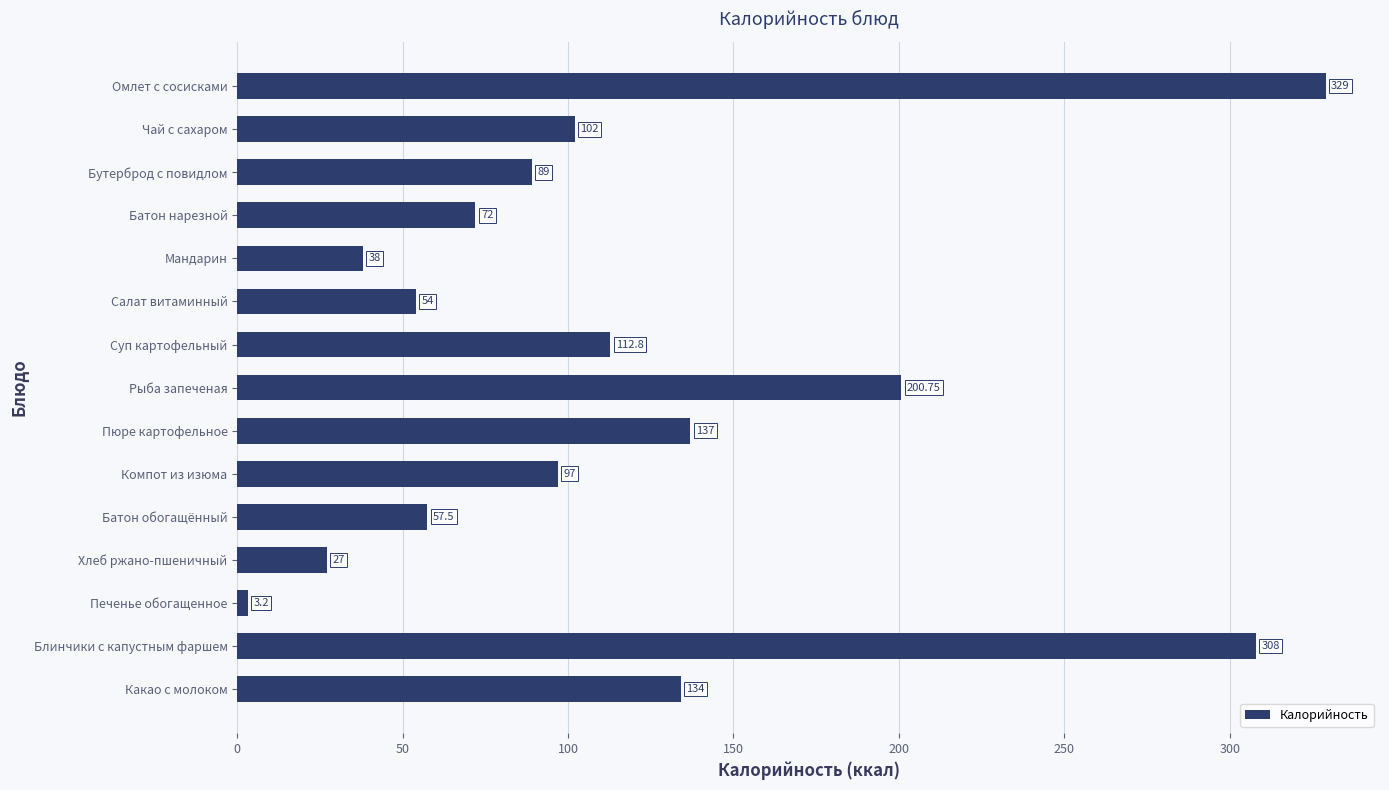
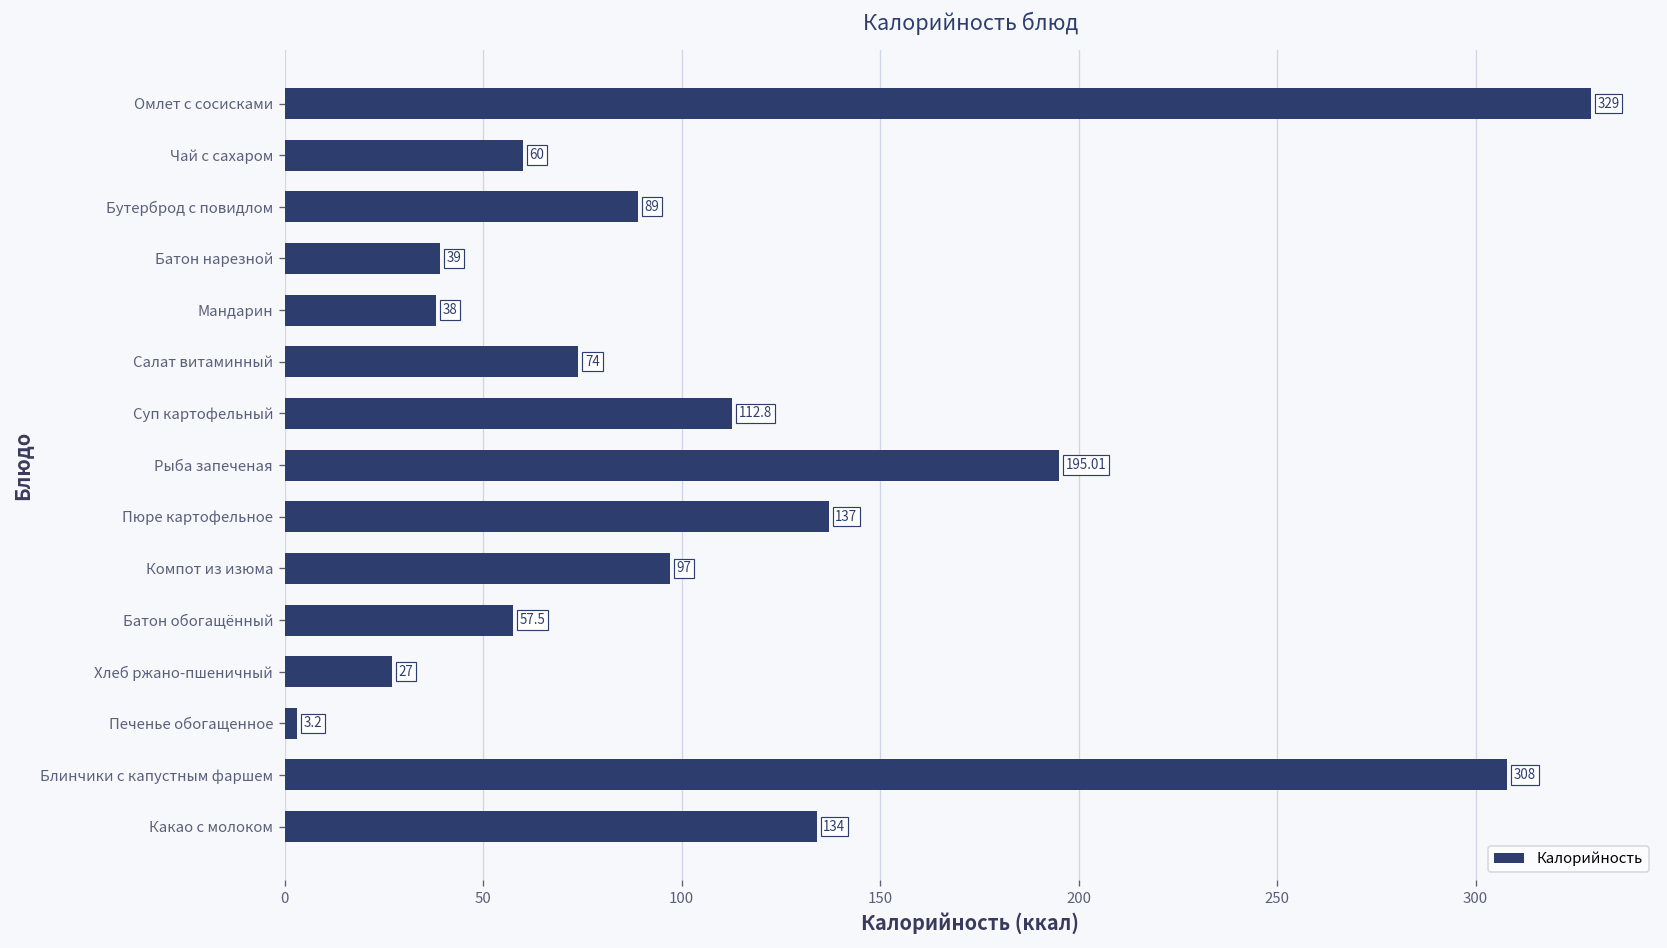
Чай с сахаром: 102 -> 60
Батон нарезной: 72 -> 39
Салат витаминный: 54 -> 74
Рыба запеченая: 200.75 -> 195.01
